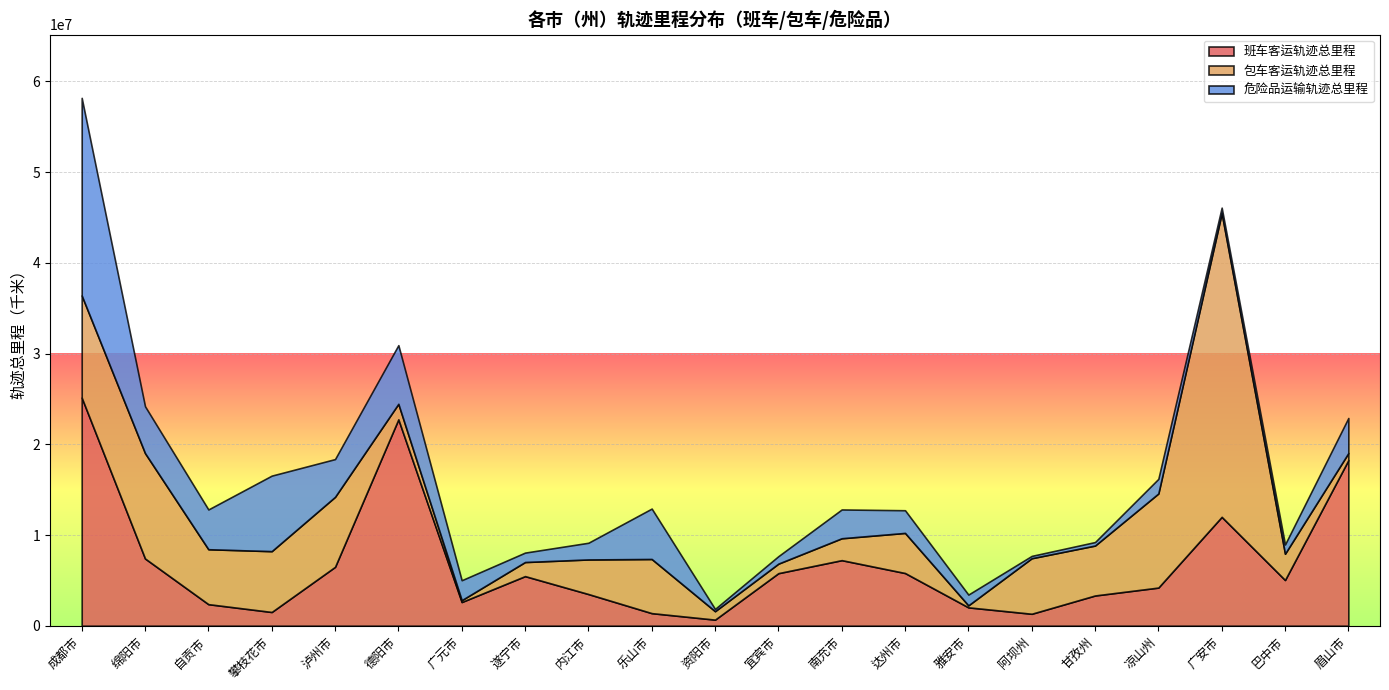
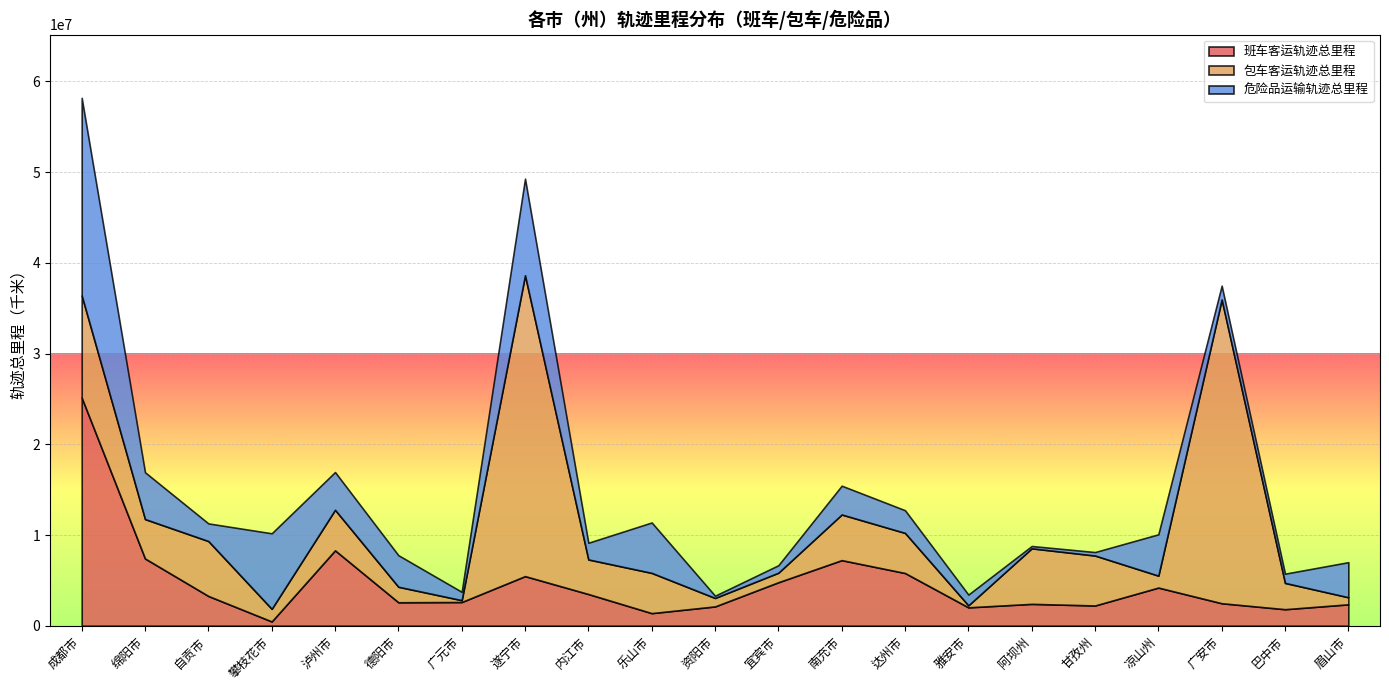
包车客运轨迹总里程, 绵阳市: 12000000 -> 4000000
班车客运轨迹总里程, 自贡市: 2000000 -> 3000000
危险品运输轨迹总里程, 自贡市: 4000000 -> 2000000
班车客运轨迹总里程, 攀枝花市: 2000000 -> 0
包车客运轨迹总里程, 攀枝花市: 7000000 -> 1000000
班车客运轨迹总里程, 泸州市: 6000000 -> 8000000
包车客运轨迹总里程, 泸州市: 8000000 -> 4000000
班车客运轨迹总里程, 德阳市: 23000000 -> 3000000
危险品运输轨迹总里程, 德阳市: 6000000 -> 3000000
危险品运输轨迹总里程, 广元市: 2000000 -> 1000000
包车客运轨迹总里程, 遂宁市: 2000000 -> 33000000
危险品运输轨迹总里程, 遂宁市: 1000000 -> 11000000
包车客运轨迹总里程, 乐山市: 6000000 -> 4000000
班车客运轨迹总里程, 资阳市: 1000000 -> 2000000
班车客运轨迹总里程, 宜宾市: 6000000 -> 5000000
包车客运轨迹总里程, 南充市: 2000000 -> 5000000
班车客运轨迹总里程, 阿坝州: 1000000 -> 2000000
班车客运轨迹总里程, 甘孜州: 3000000 -> 2000000
包车客运轨迹总里程, 凉山州: 10000000 -> 1000000
危险品运输轨迹总里程, 凉山州: 2000000 -> 5000000
班车客运轨迹总里程, 广安市: 12000000 -> 2000000
危险品运输轨迹总里程, 广安市: 1000000 -> 2000000
班车客运轨迹总里程, 巴中市: 5000000 -> 2000000
班车客运轨迹总里程, 眉山市: 18000000 -> 2000000
